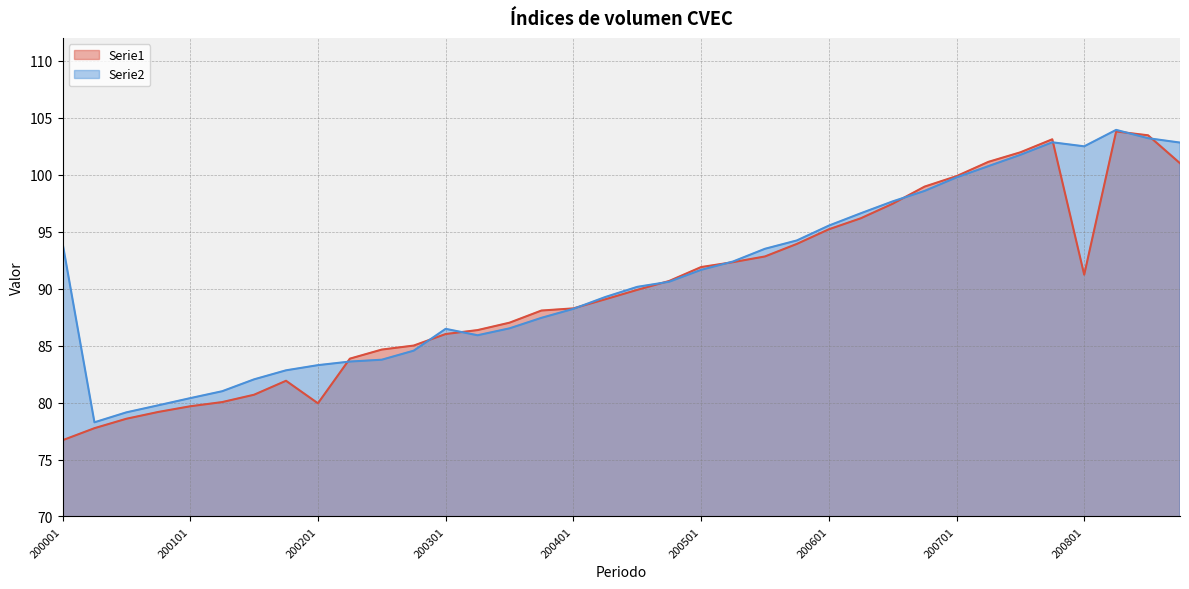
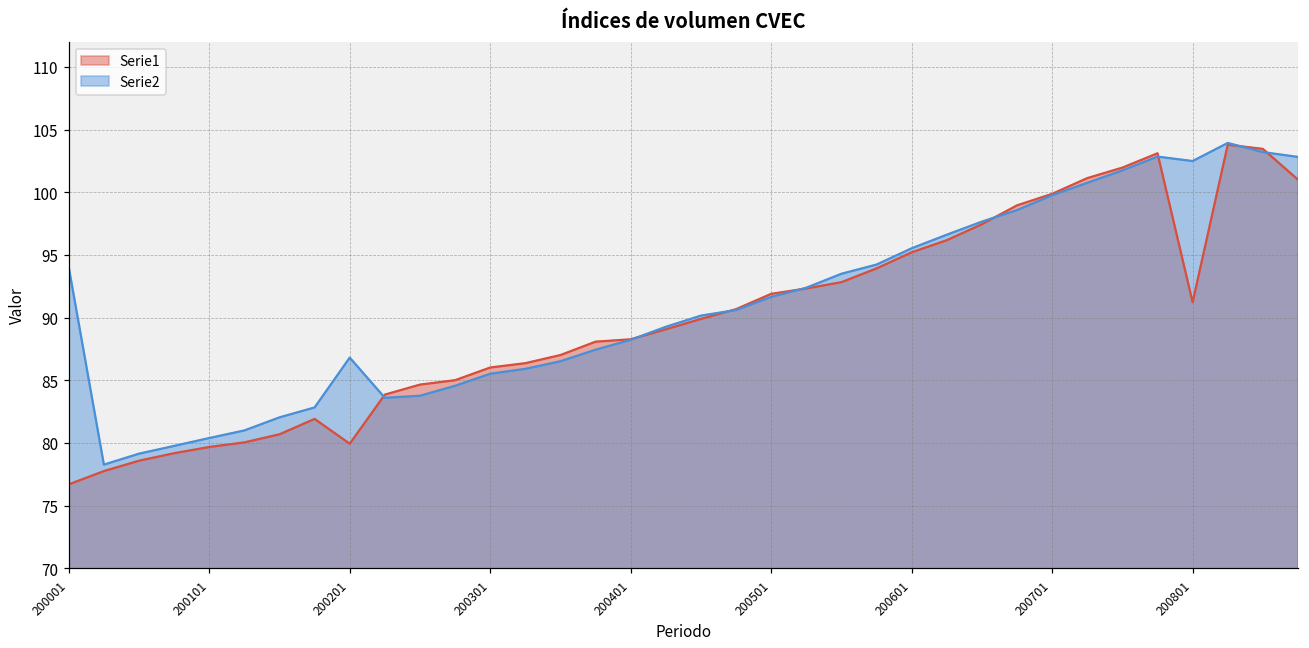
Serie2, 200201: 83.3 -> 86.8
Serie2, 200301: 86.5 -> 85.5
